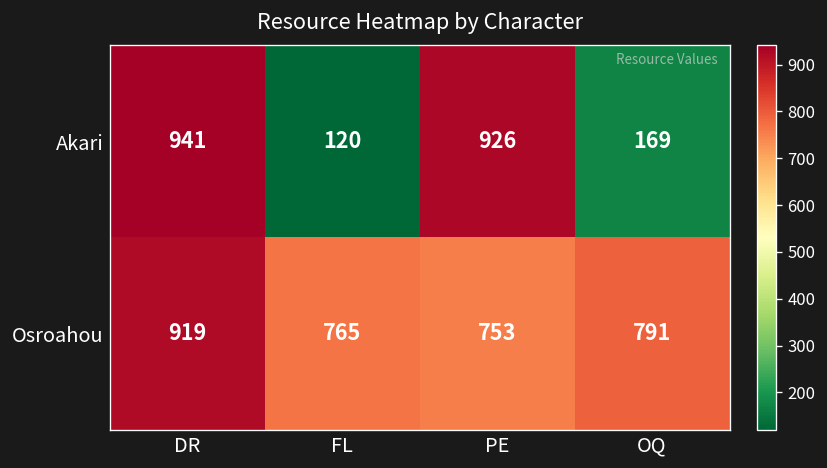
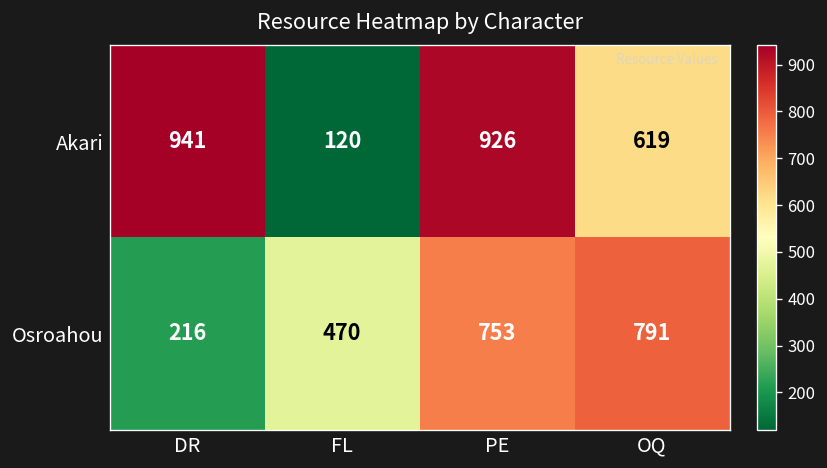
Akari, OQ: 169 -> 619
Osroahou, DR: 919 -> 216
Osroahou, FL: 765 -> 470
